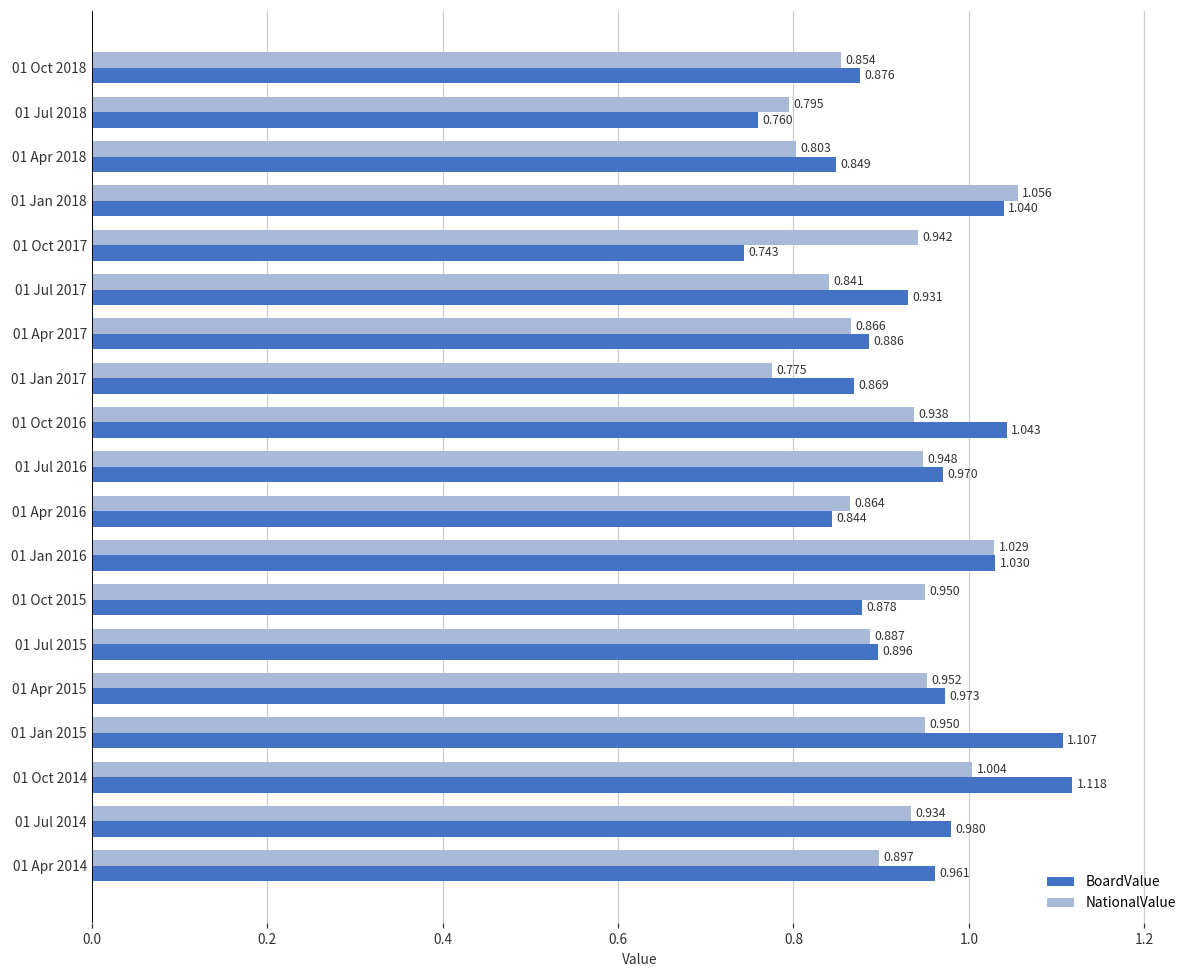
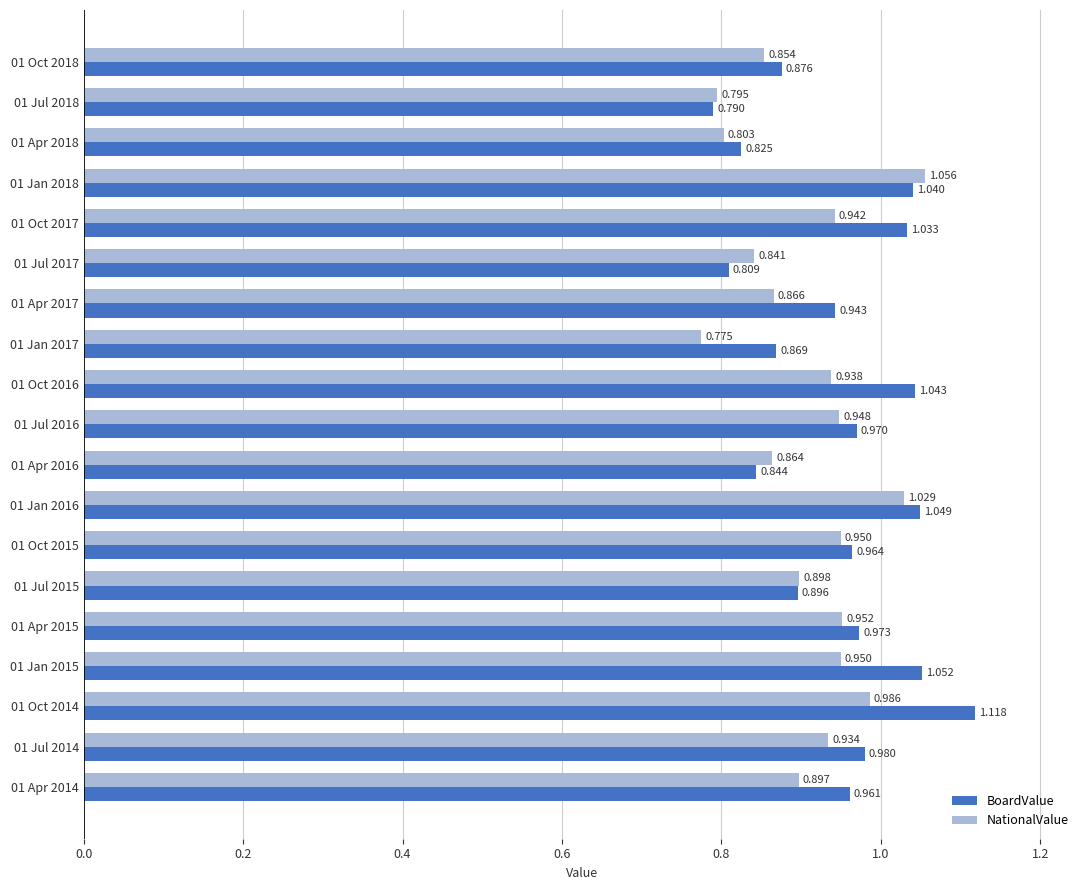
BoardValue, 01 Jul 2018: 0.760 -> 0.790
BoardValue, 01 Apr 2018: 0.849 -> 0.825
BoardValue, 01 Oct 2017: 0.743 -> 1.033
BoardValue, 01 Jul 2017: 0.931 -> 0.809
BoardValue, 01 Apr 2017: 0.886 -> 0.943
BoardValue, 01 Jan 2016: 1.030 -> 1.049
BoardValue, 01 Oct 2015: 0.878 -> 0.964
NationalValue, 01 Jul 2015: 0.887 -> 0.898
BoardValue, 01 Jan 2015: 1.107 -> 1.052
NationalValue, 01 Oct 2014: 1.004 -> 0.986
